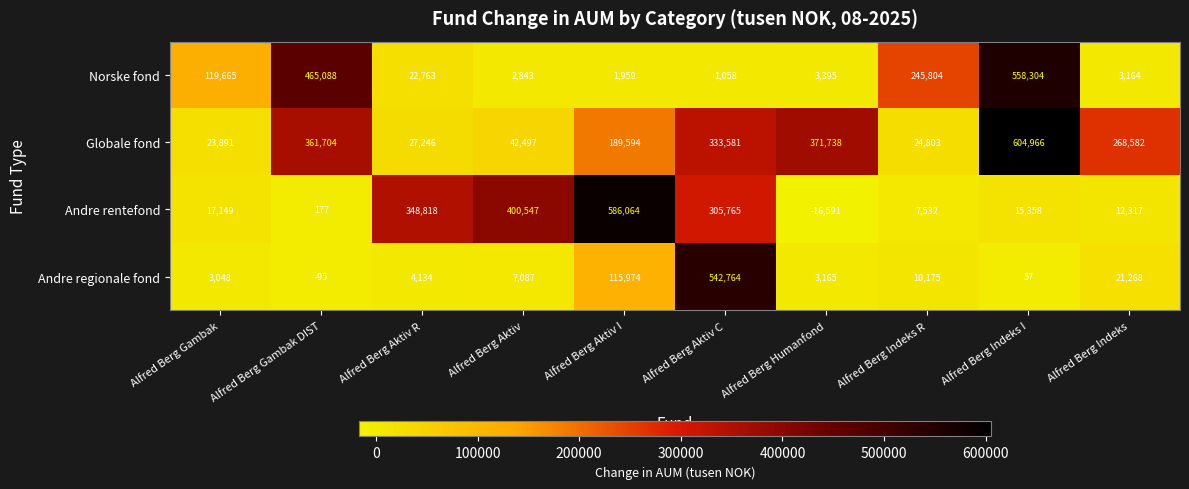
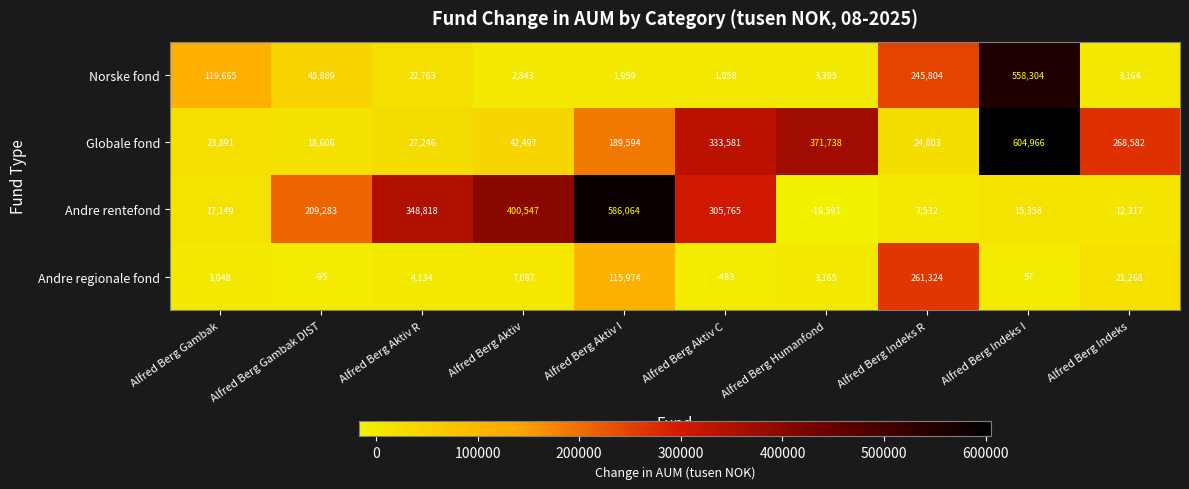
Norske fond, Alfred Berg Gambak DIST: 465,088 -> 45,889
Globale fond, Alfred Berg Gambak DIST: 361,704 -> 18,606
Andre rentefond, Alfred Berg Gambak DIST: 177 -> 209,283
Andre regionale fond, Alfred Berg Aktiv C: 542,764 -> -483
Andre regionale fond, Alfred Berg Indeks R: 10,175 -> 261,324
